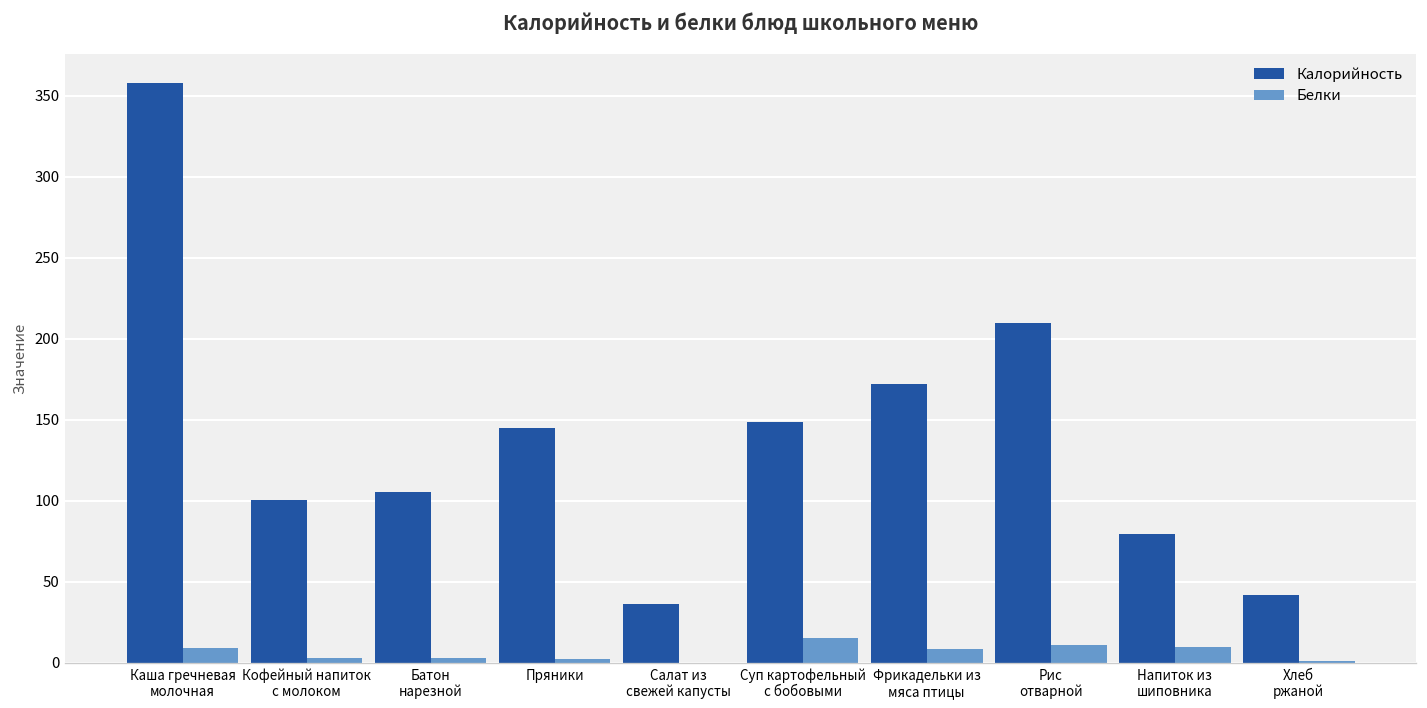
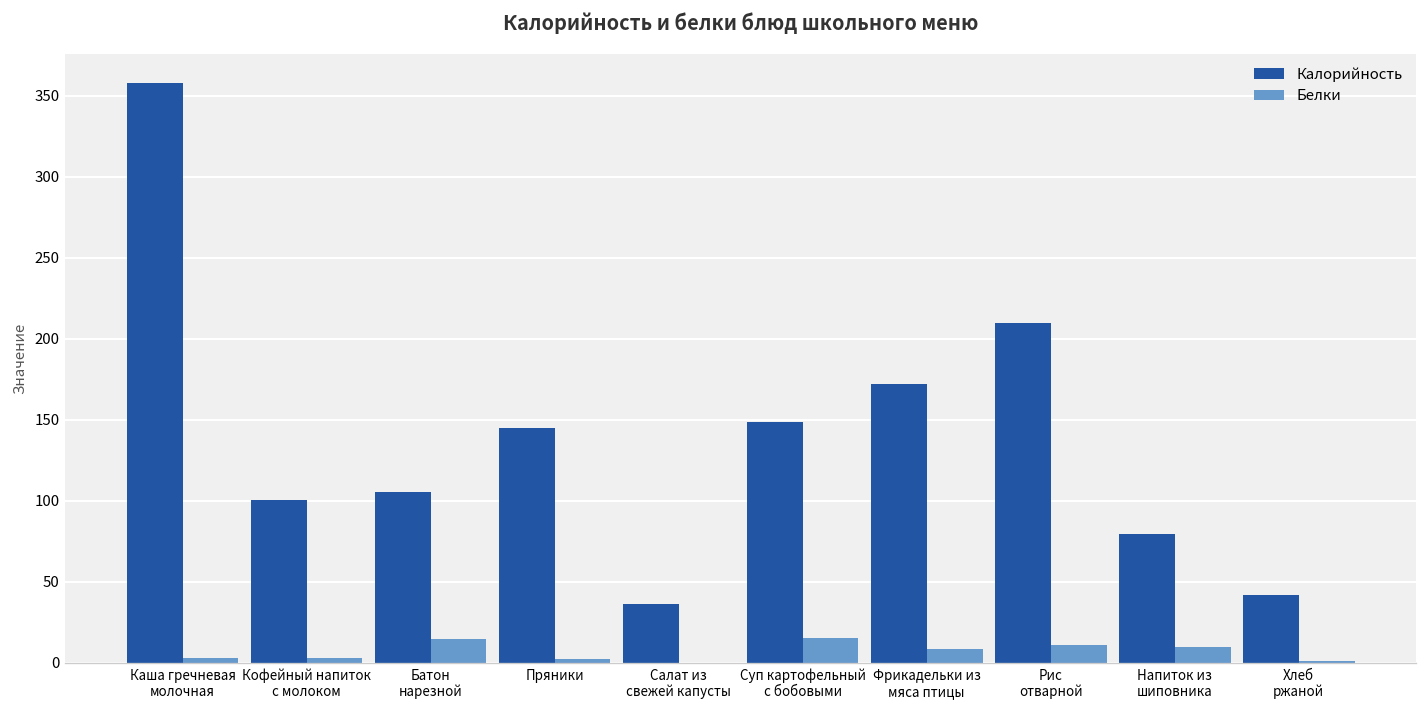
Белки, Каша гречневая молочная: 9 -> 3
Белки, Батон нарезной: 3 -> 15
